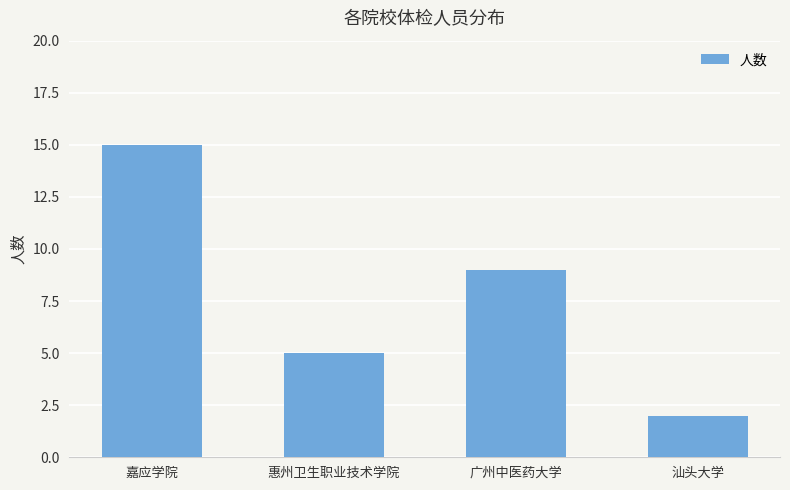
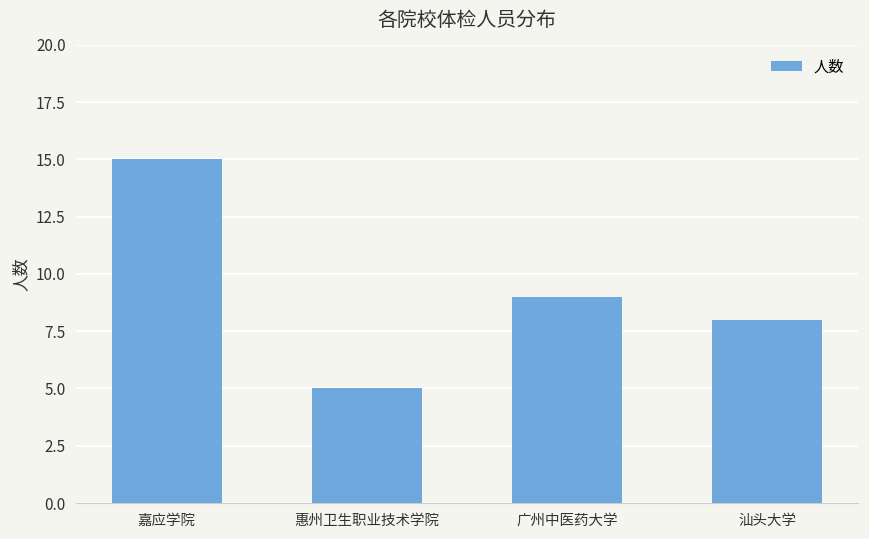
汕头大学: 2 -> 8
